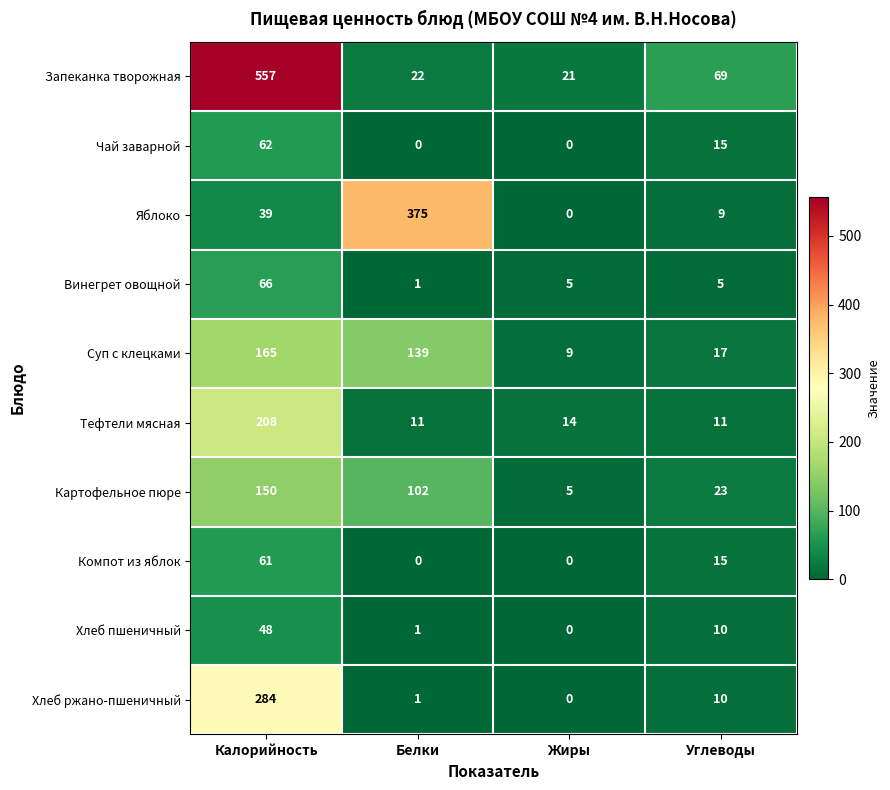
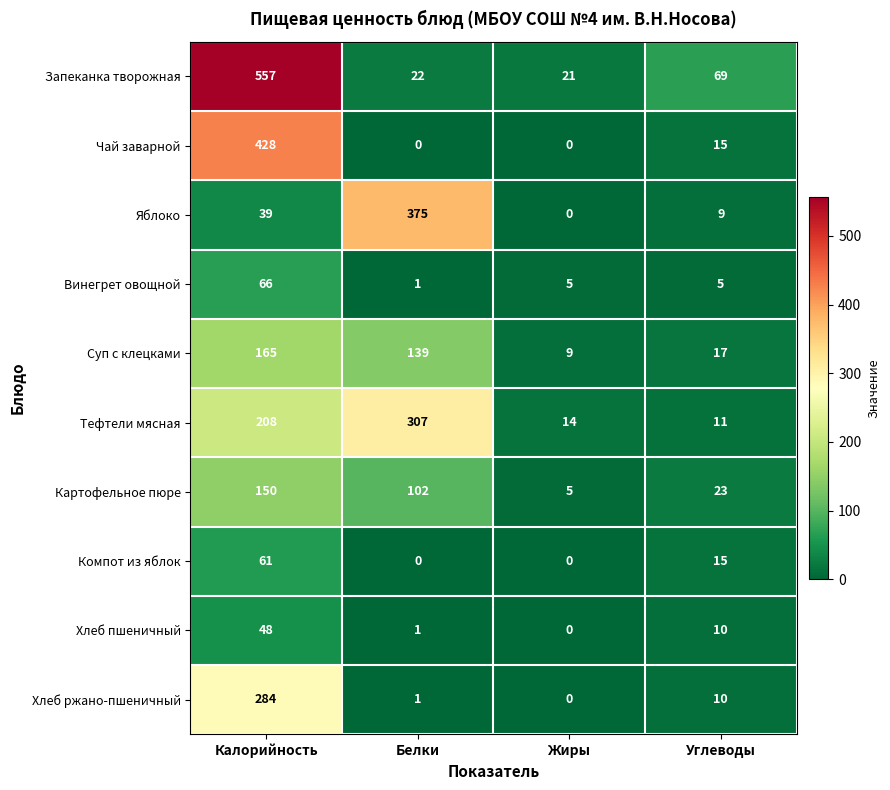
Чай заварной, Калорийность: 62 -> 428
Тефтели мясная, Белки: 11 -> 307
